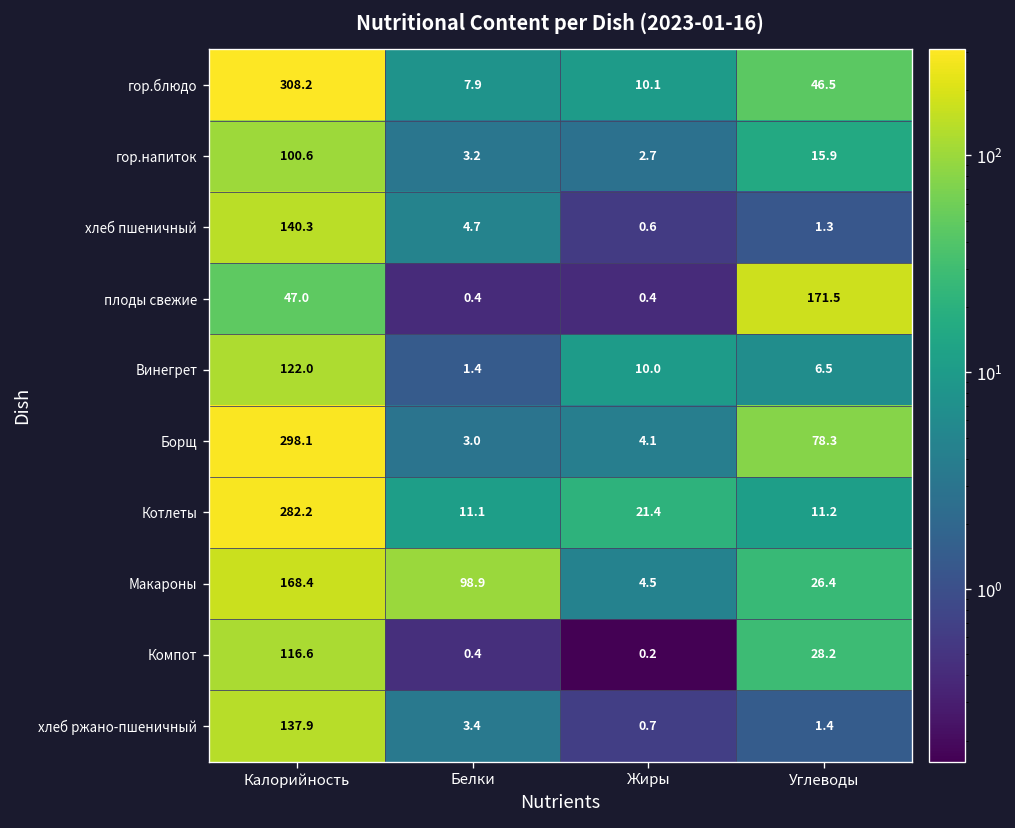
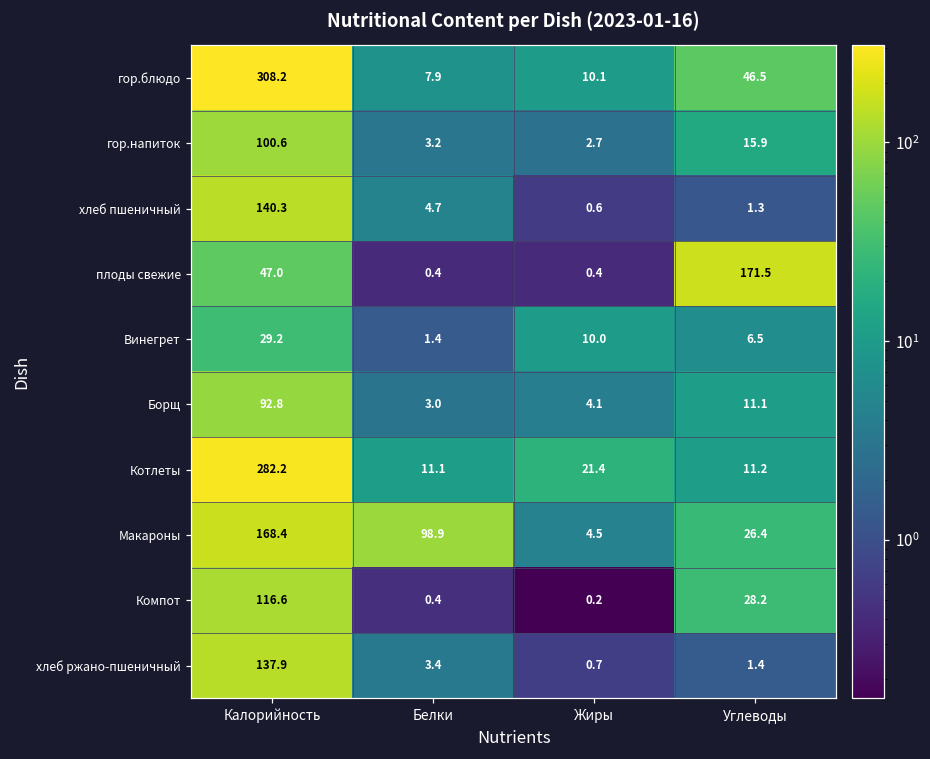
Винегрет, Калорийность: 122.0 -> 29.2
Борщ, Калорийность: 298.1 -> 92.8
Борщ, Углеводы: 78.3 -> 11.1
